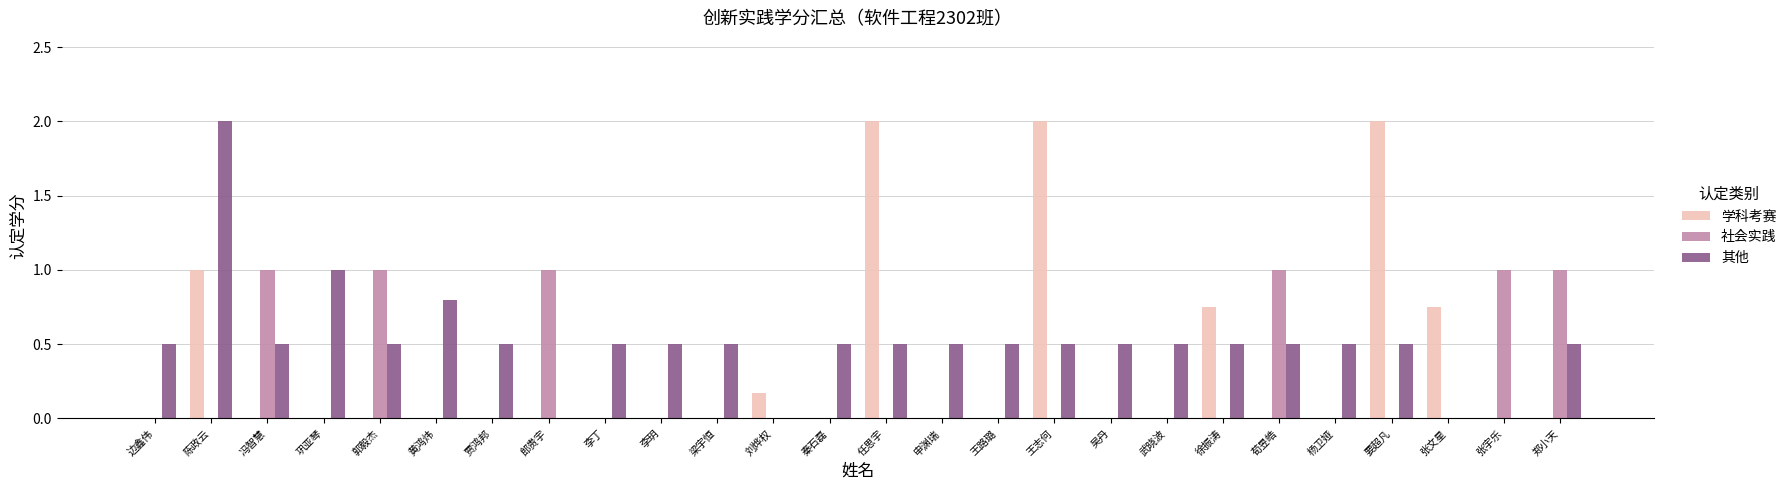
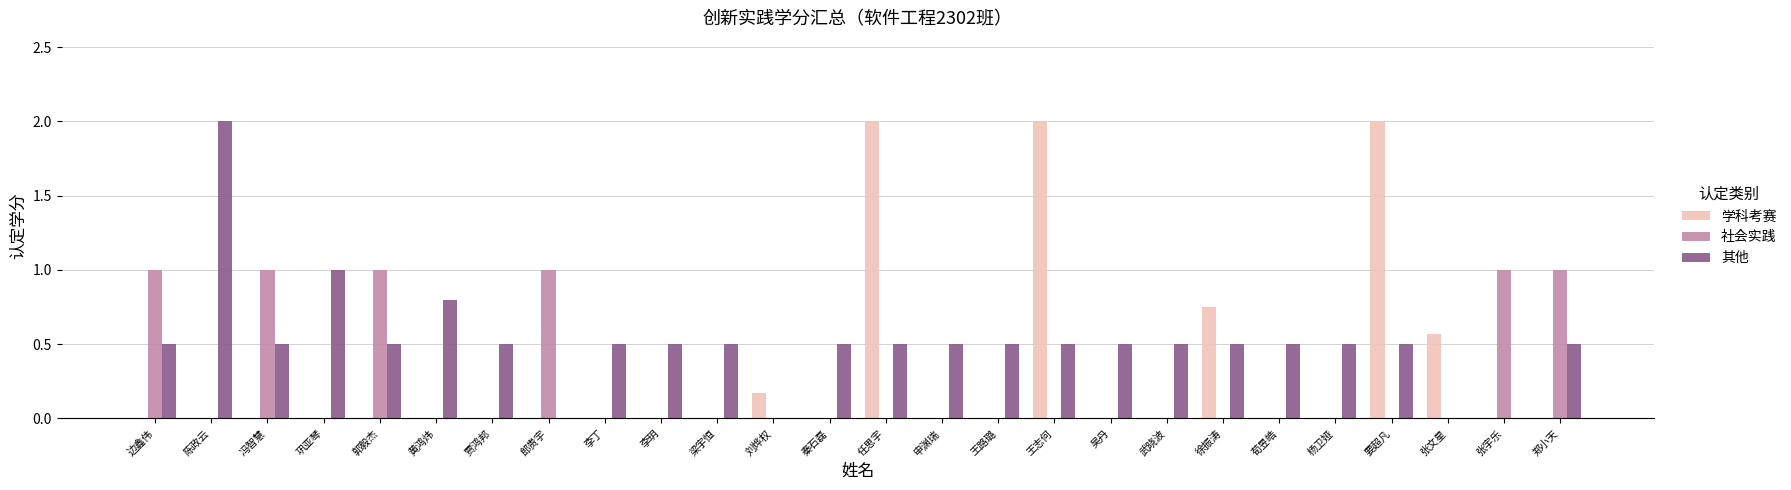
社会实践, 边鑫伟: 0 -> 1
学科考赛, 陈政云: 1 -> 0
社会实践, 荀昱皓: 1 -> 0
学科考赛, 张文星: 0.75 -> 0.57
